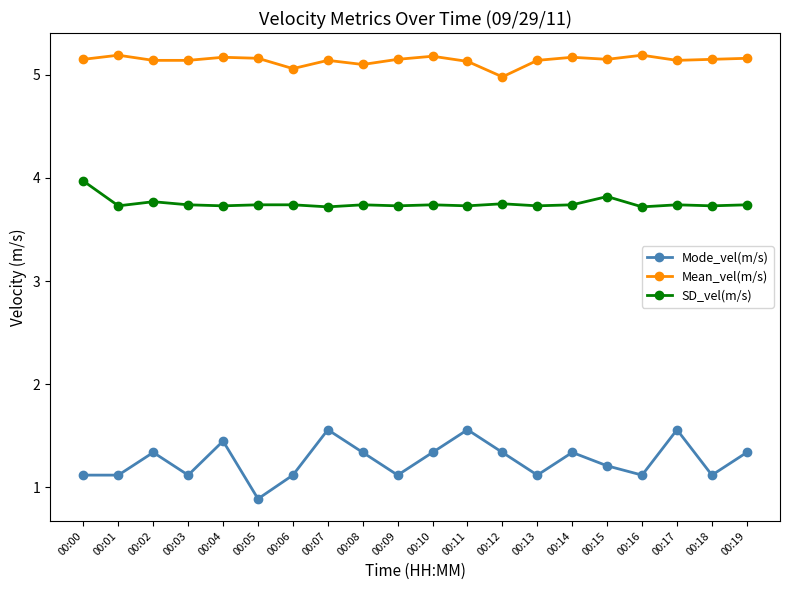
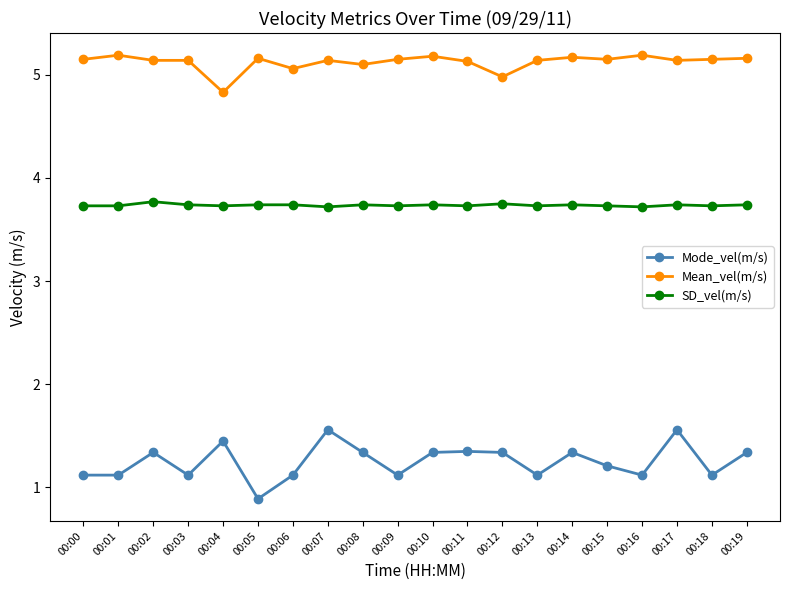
SD_vel(m/s), 00:00: 3.97 -> 3.73
Mean_vel(m/s), 00:04: 5.17 -> 4.83
Mode_vel(m/s), 00:11: 1.56 -> 1.35
SD_vel(m/s), 00:15: 3.82 -> 3.73
